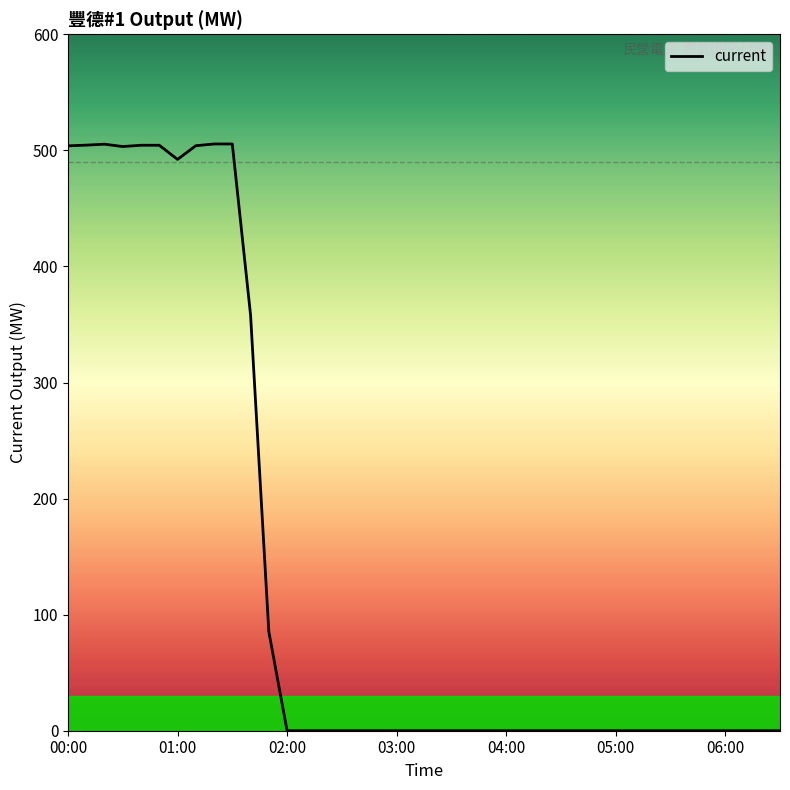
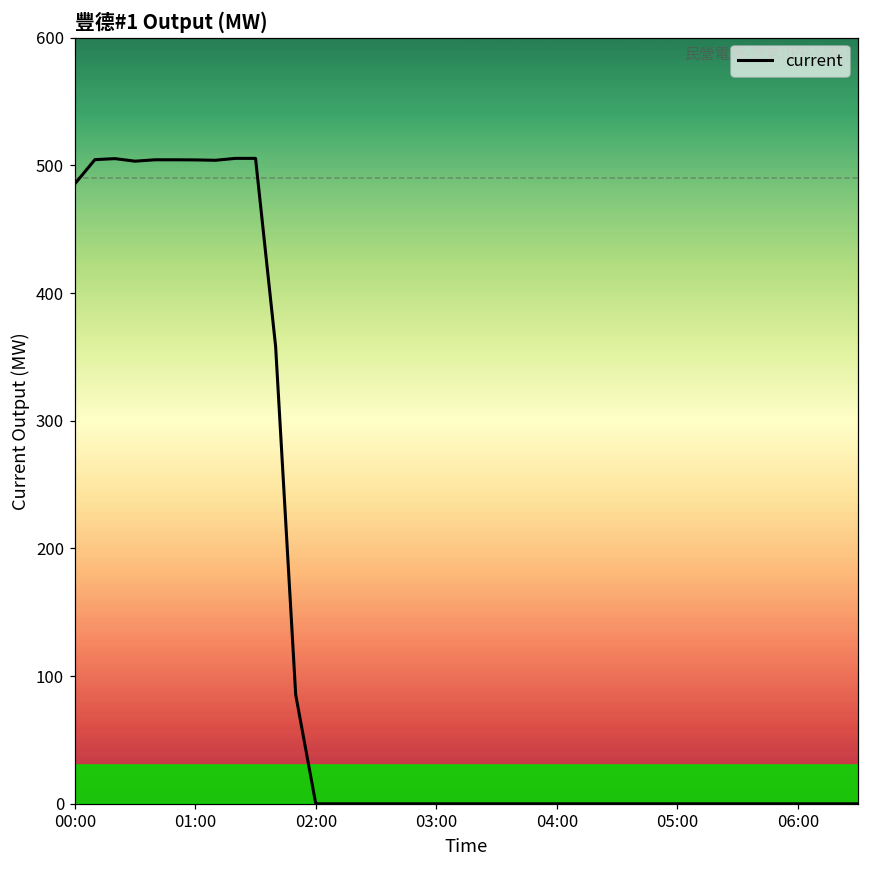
00:00: 504 -> 486
01:00: 492 -> 504
